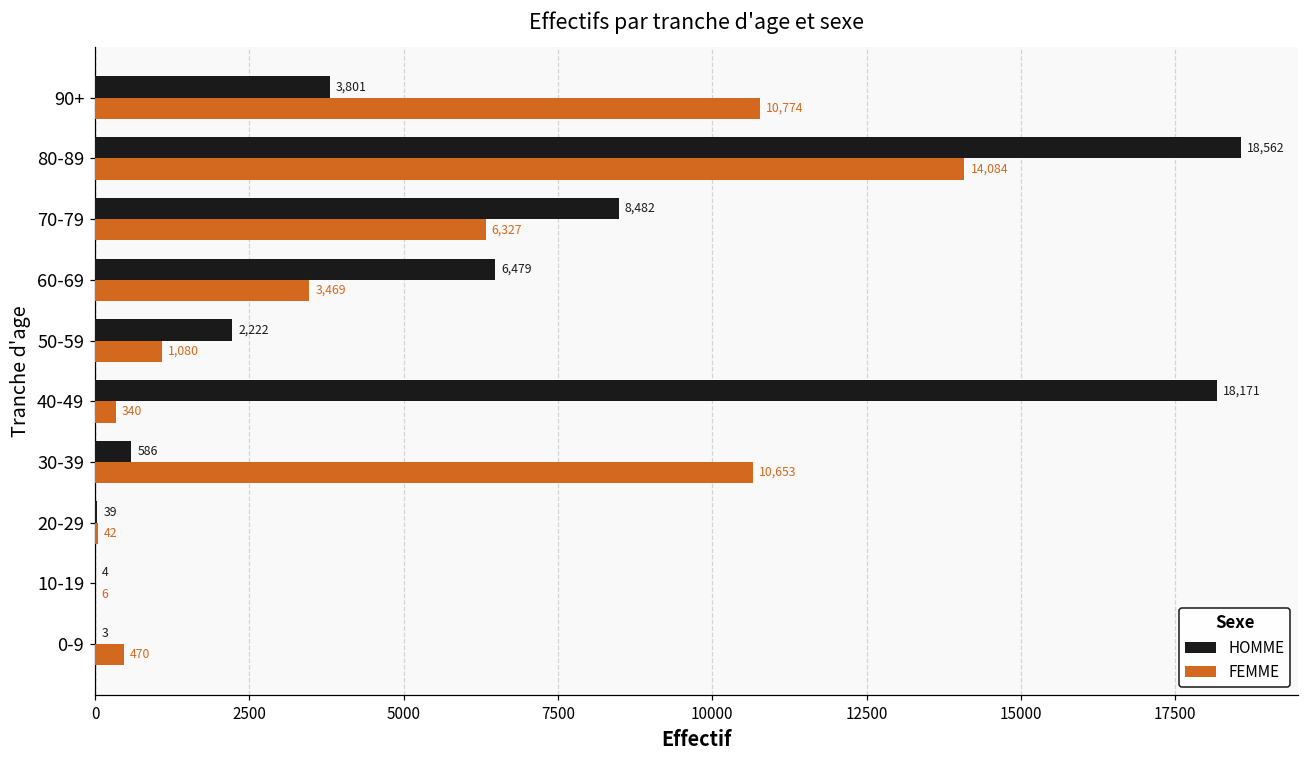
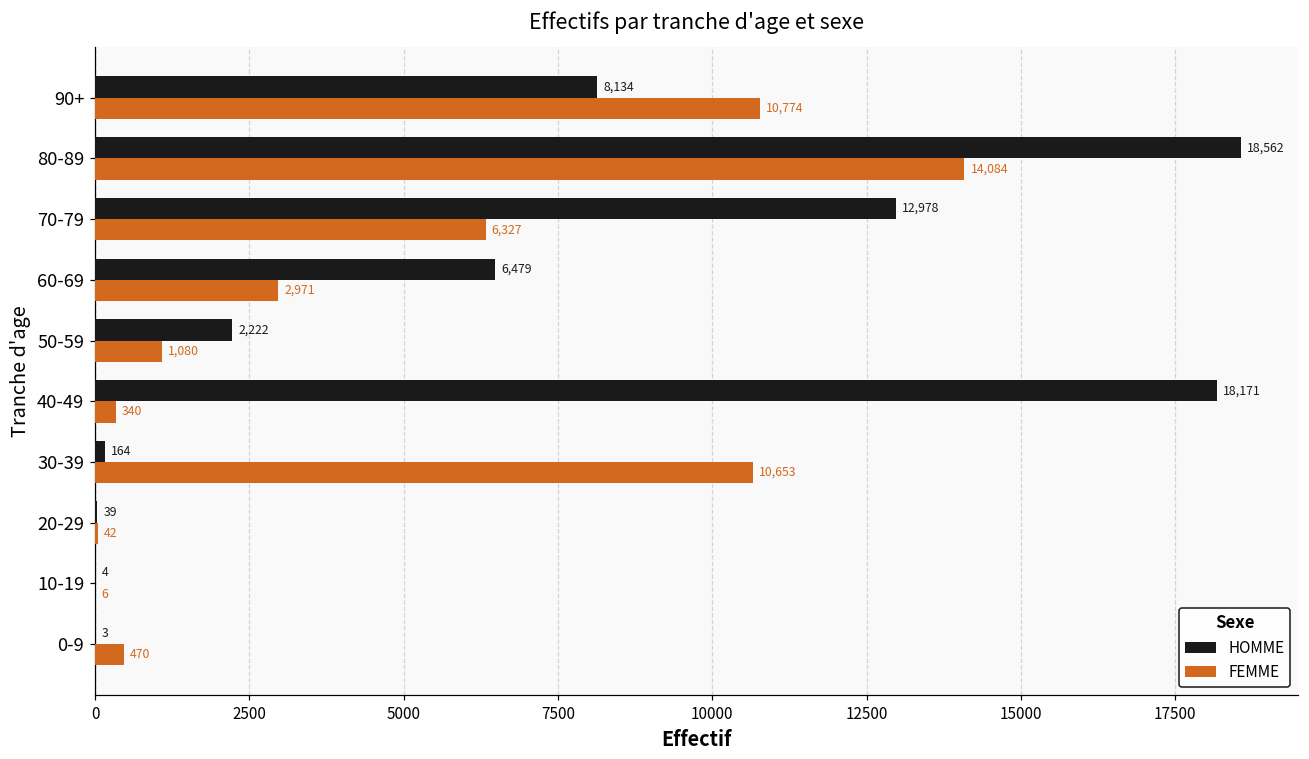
HOMME, 90+: 3,801 -> 8,134
HOMME, 70-79: 8,482 -> 12,978
FEMME, 60-69: 3,469 -> 2,971
HOMME, 30-39: 586 -> 164
